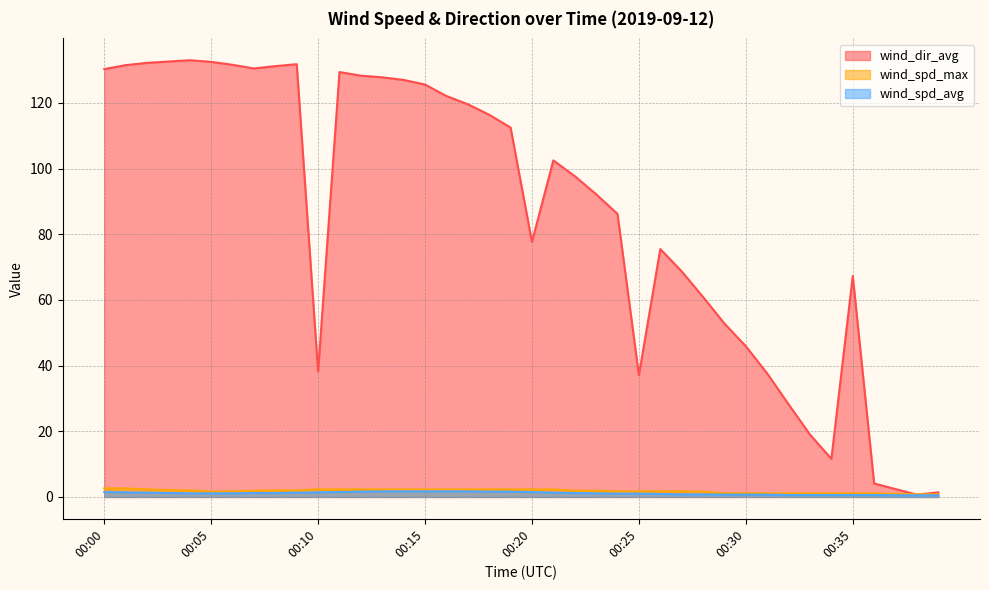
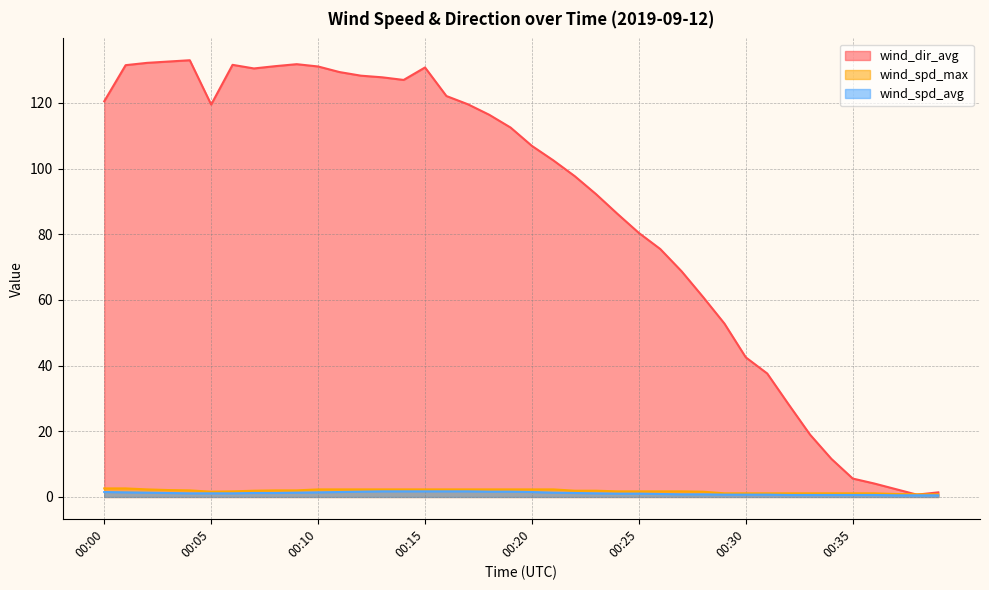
wind_dir_avg, 00:00: 130 -> 121
wind_dir_avg, 00:05: 133 -> 120
wind_dir_avg, 00:10: 38 -> 131
wind_dir_avg, 00:15: 126 -> 131
wind_dir_avg, 00:20: 78 -> 107
wind_dir_avg, 00:25: 37 -> 80
wind_dir_avg, 00:30: 46 -> 43
wind_dir_avg, 00:35: 67 -> 6
